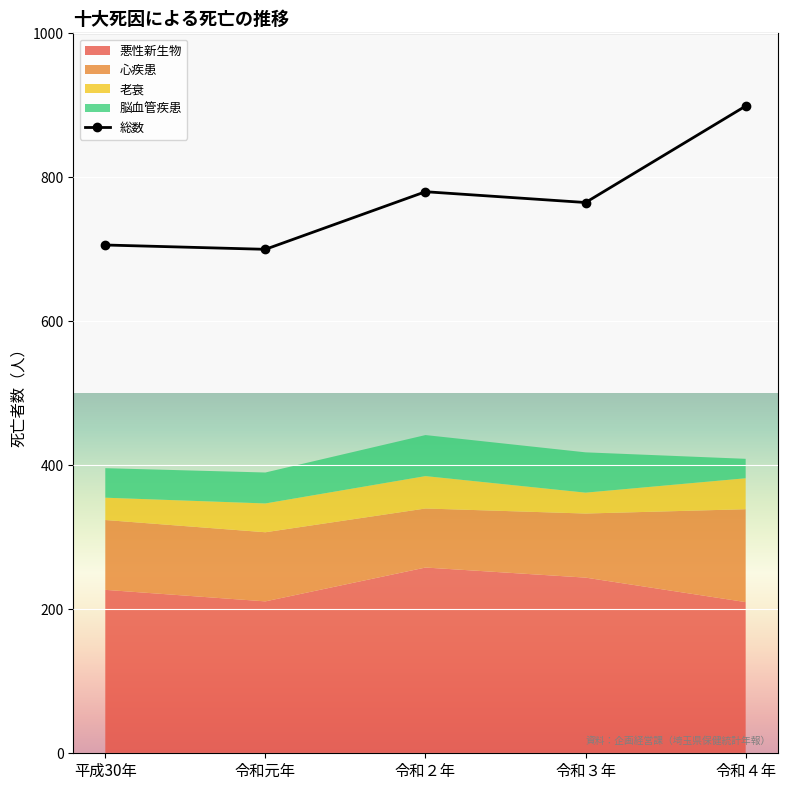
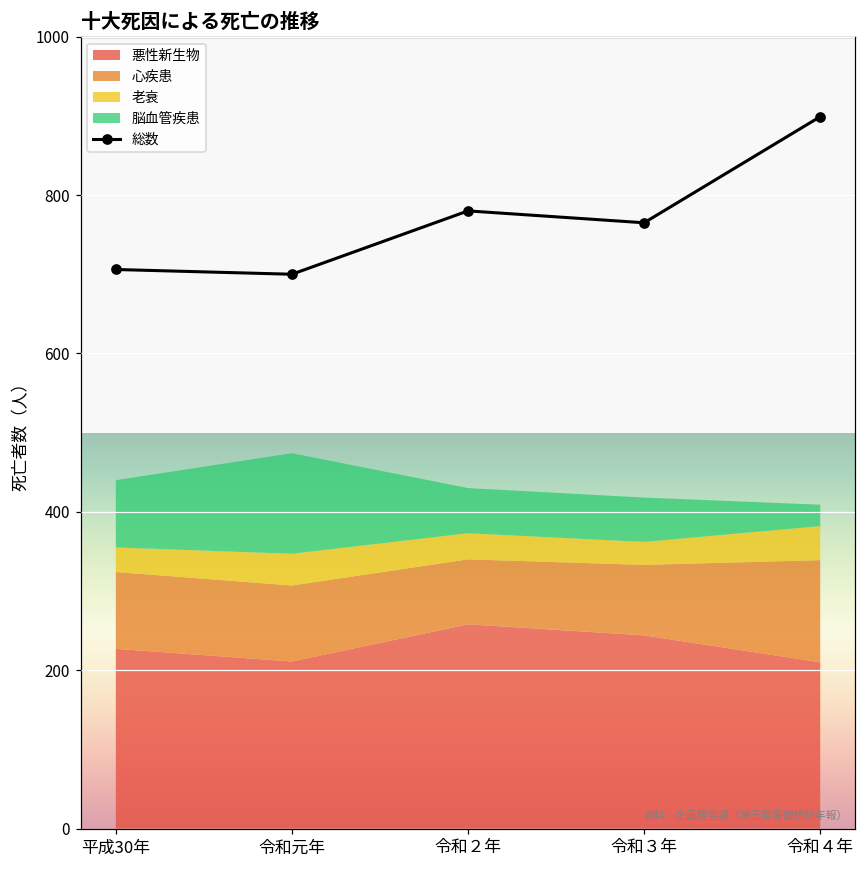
脳血管疾患, 平成30年: 40 -> 90
脳血管疾患, 令和元年: 40 -> 130
老衰, 令和２年: 50 -> 30
